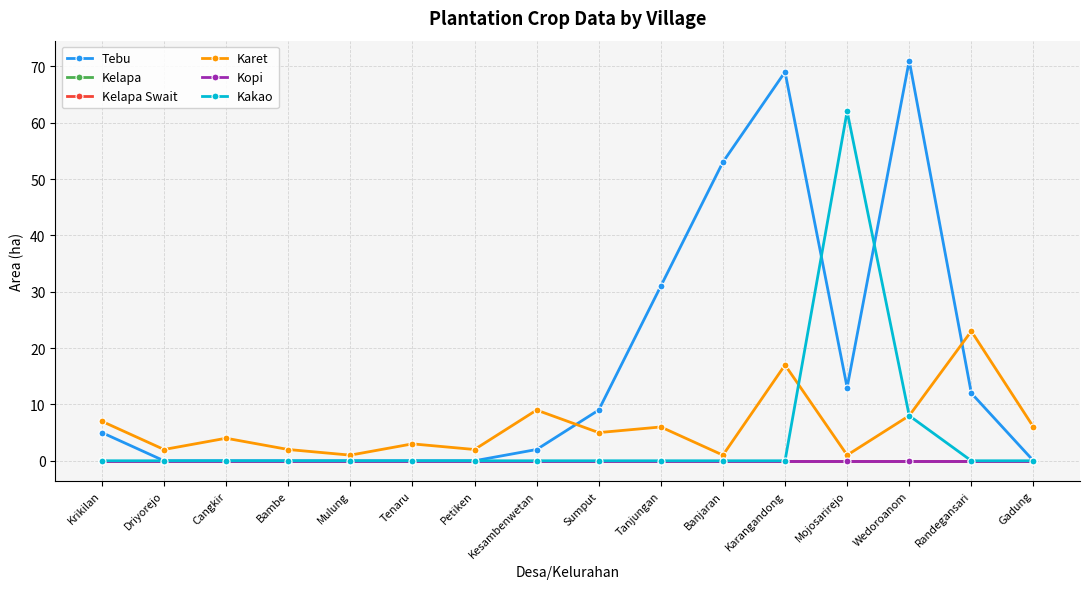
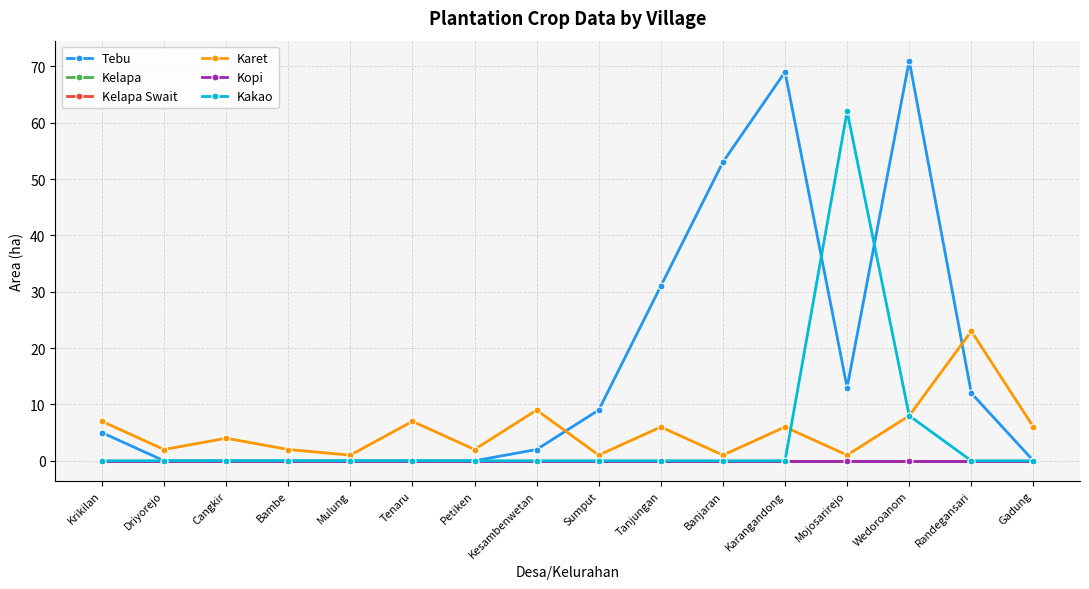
Karet, Tenaru: 3 -> 7
Karet, Sumput: 5 -> 1
Karet, Karangandong: 17 -> 6
